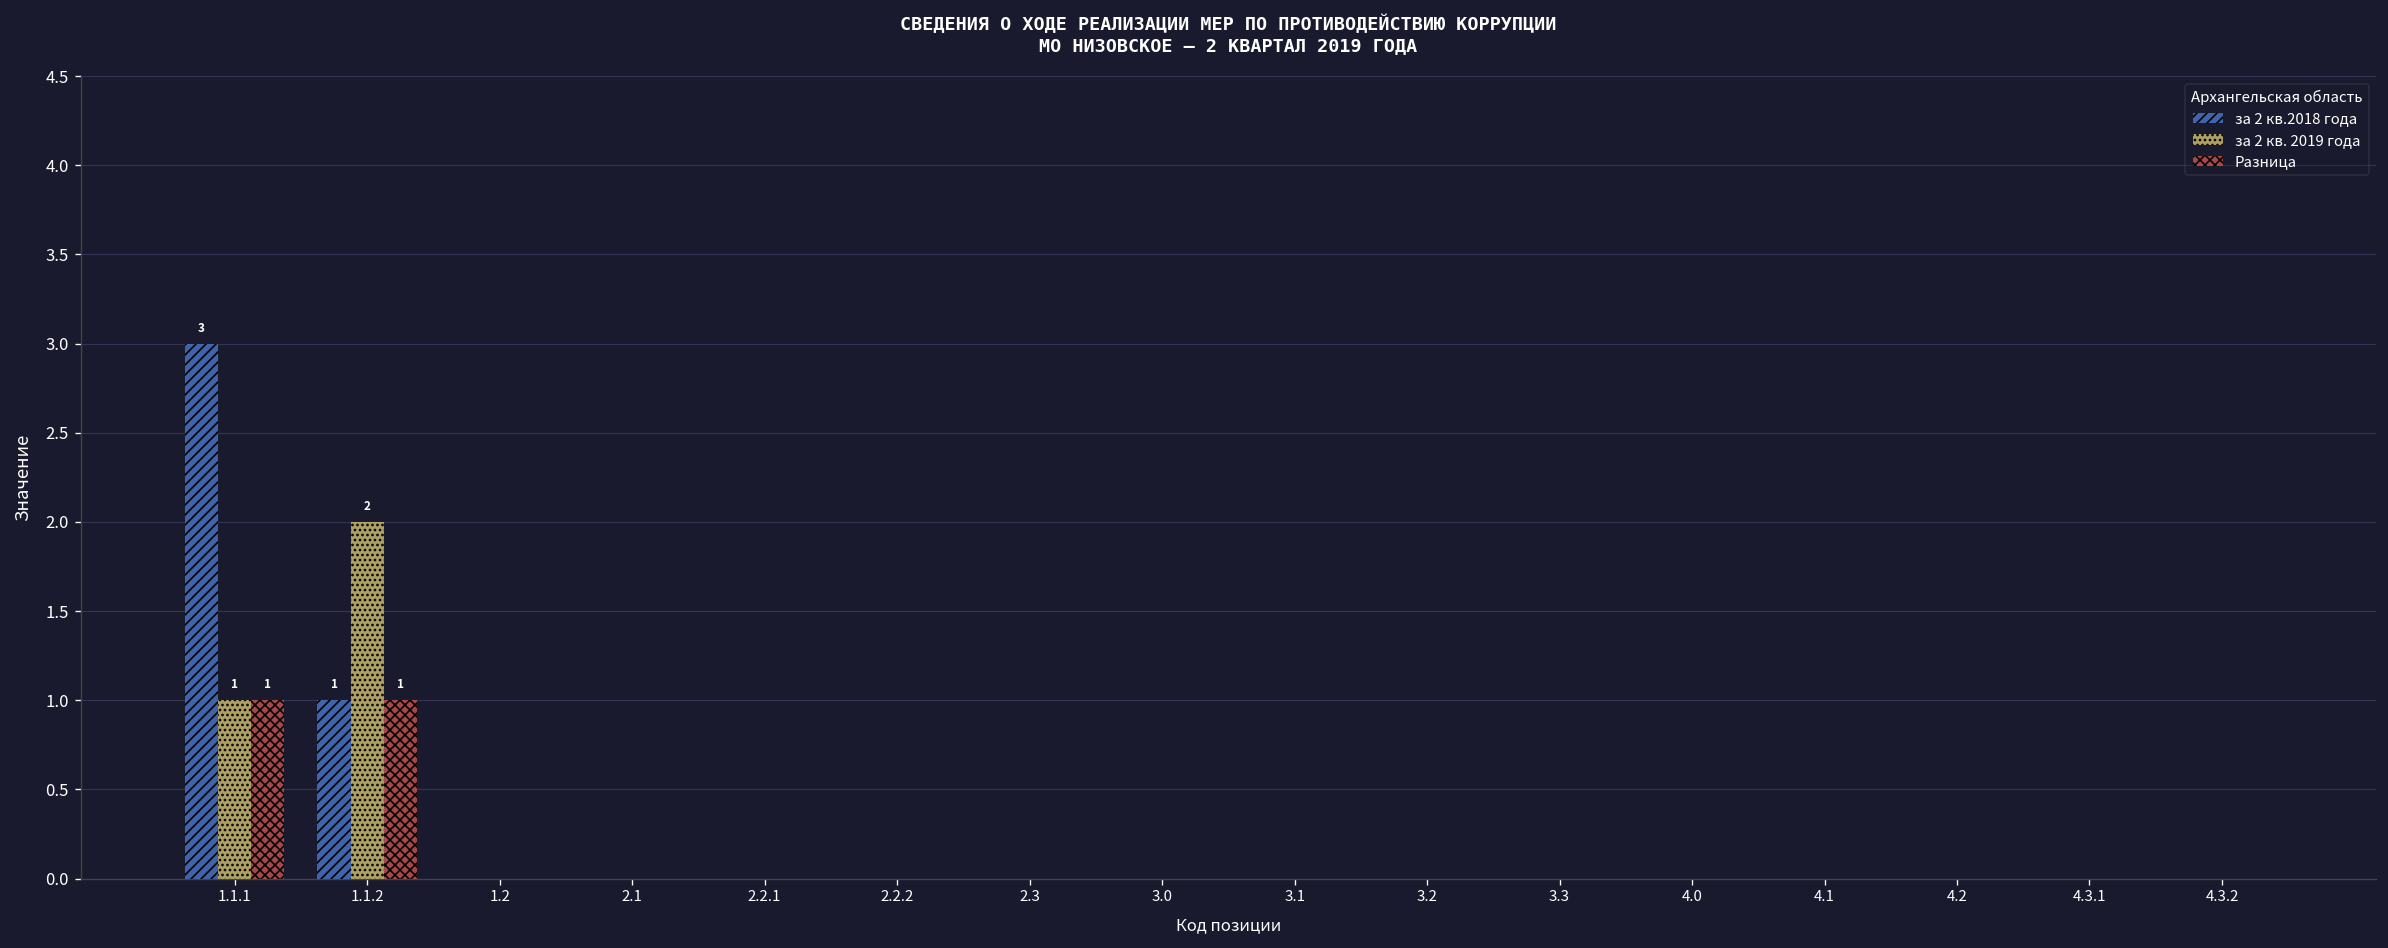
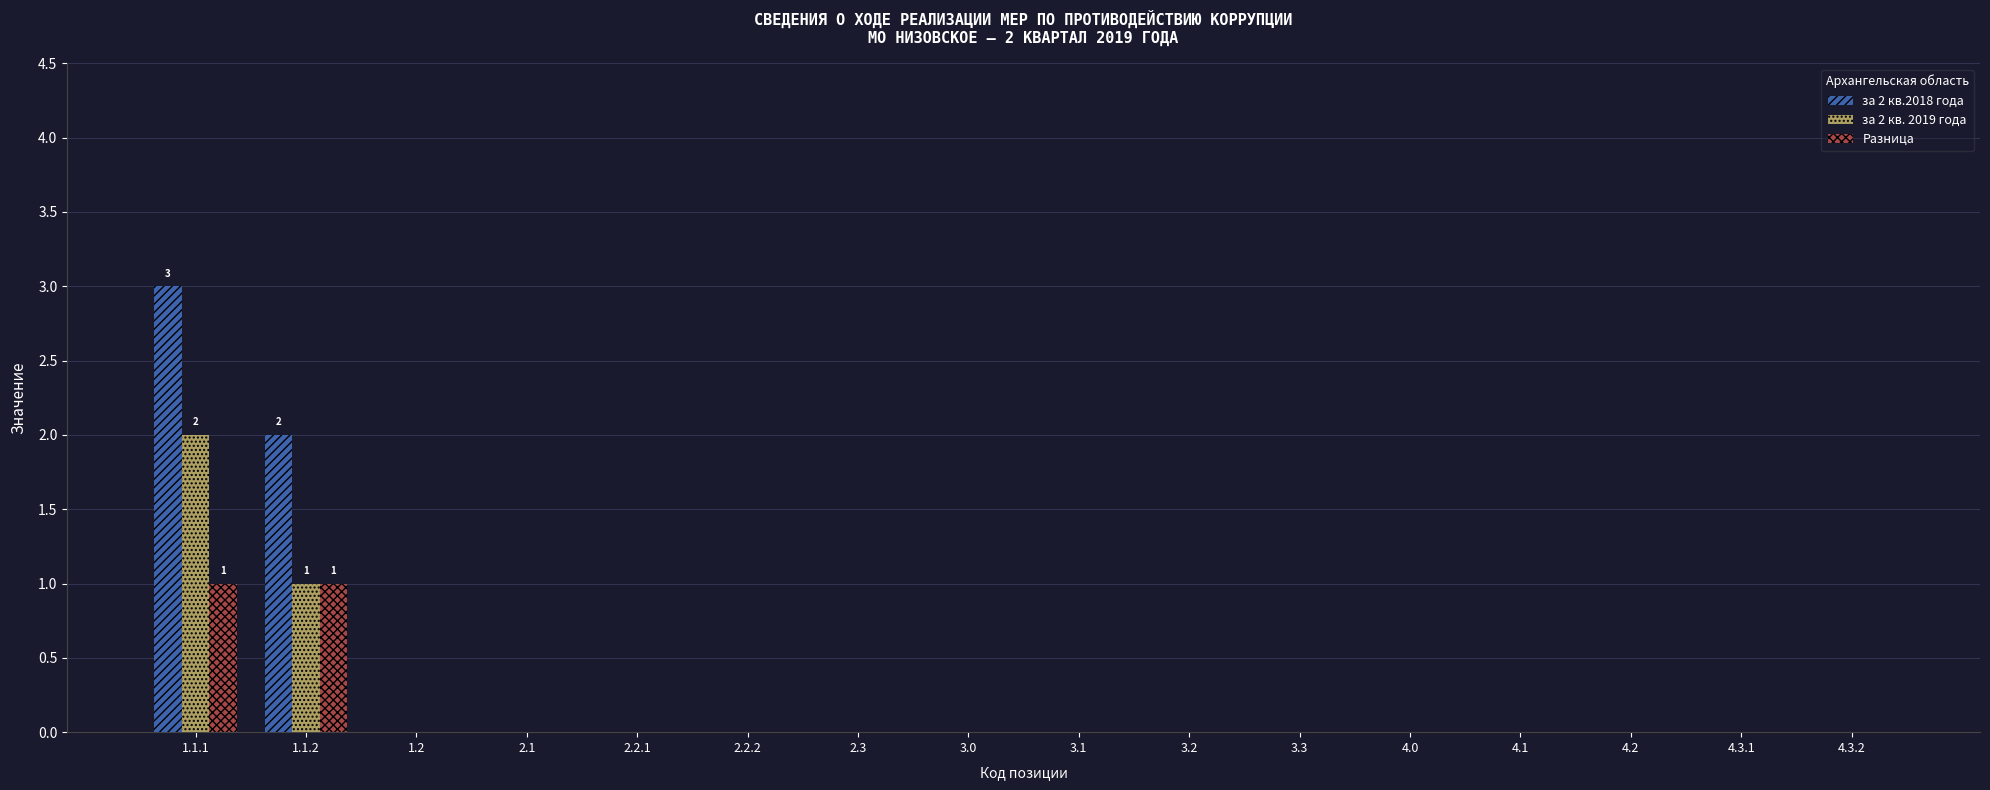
за 2 кв. 2019 года, 1.1.1: 1 -> 2
за 2 кв.2018 года, 1.1.2: 1 -> 2
за 2 кв. 2019 года, 1.1.2: 2 -> 1
